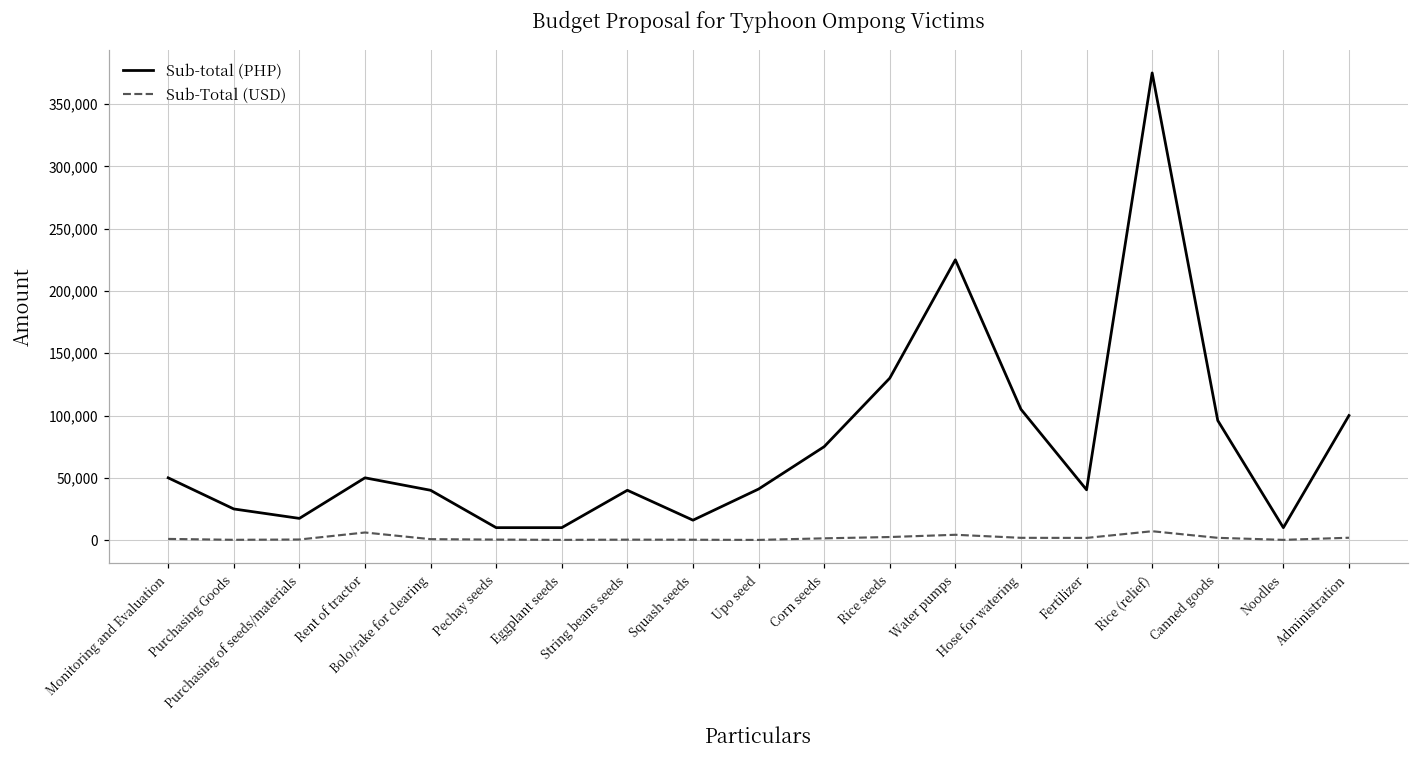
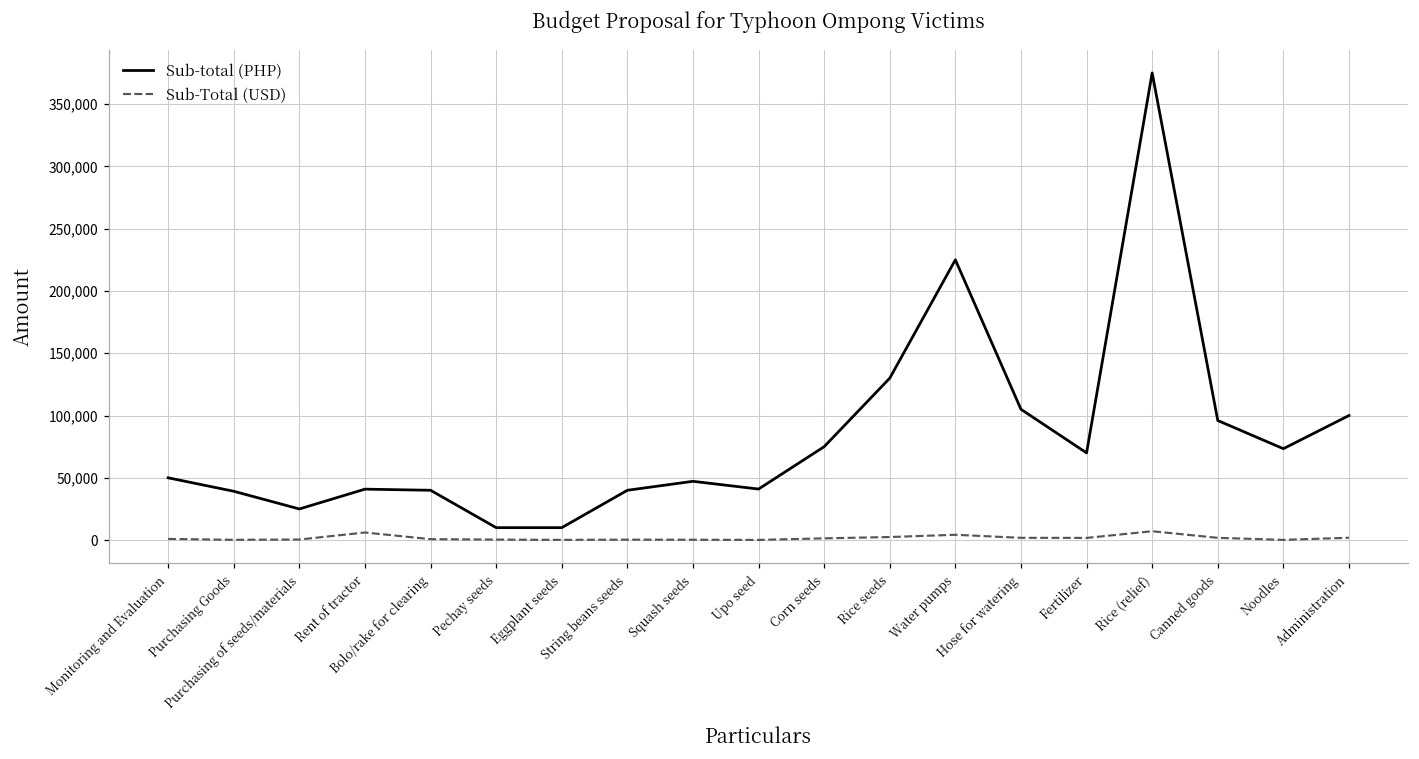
Sub-total (PHP), Purchasing Goods: 25,000 -> 39,000
Sub-total (PHP), Purchasing of seeds/materials: 17,000 -> 25,000
Sub-total (PHP), Rent of tractor: 50,000 -> 41,000
Sub-total (PHP), Squash seeds: 16,000 -> 47,000
Sub-total (PHP), Fertilizer: 40,000 -> 70,000
Sub-total (PHP), Noodles: 10,000 -> 73,000
